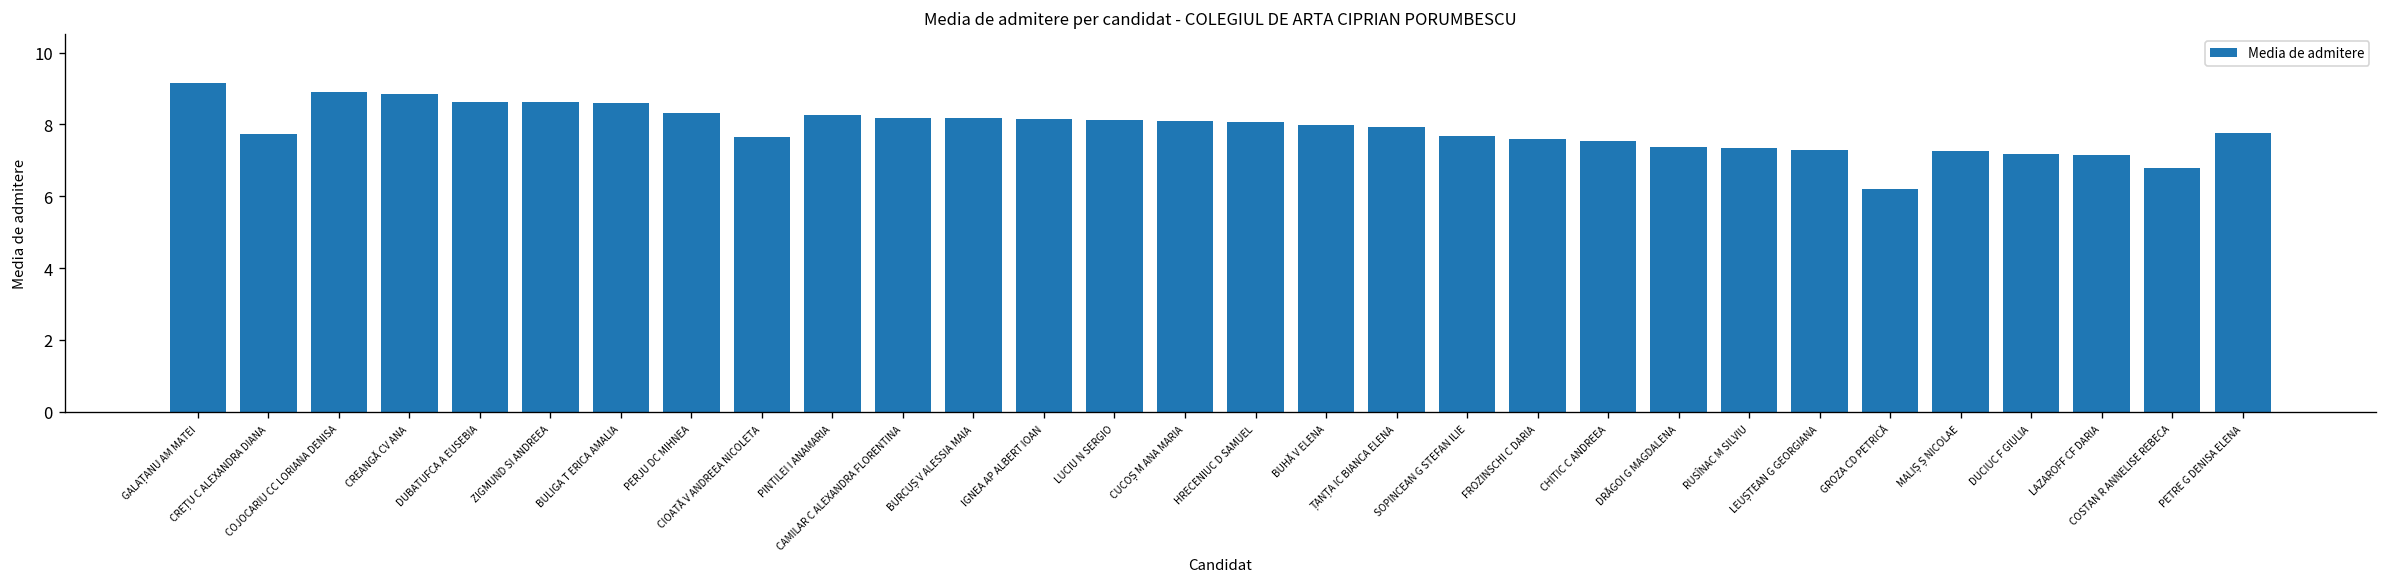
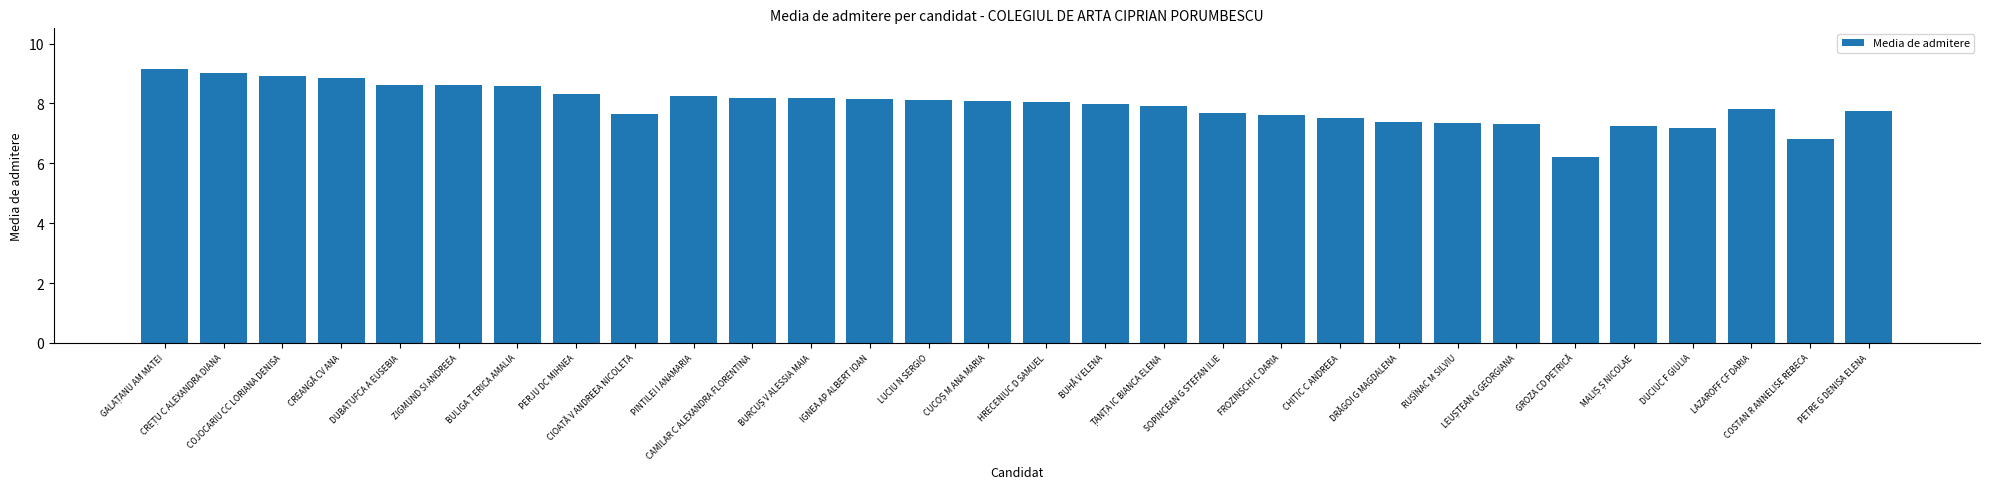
CREȚU C ALEXANDRA DIANA: 7.7 -> 9.0
LAZAROFF CF DARIA: 7.1 -> 7.8
